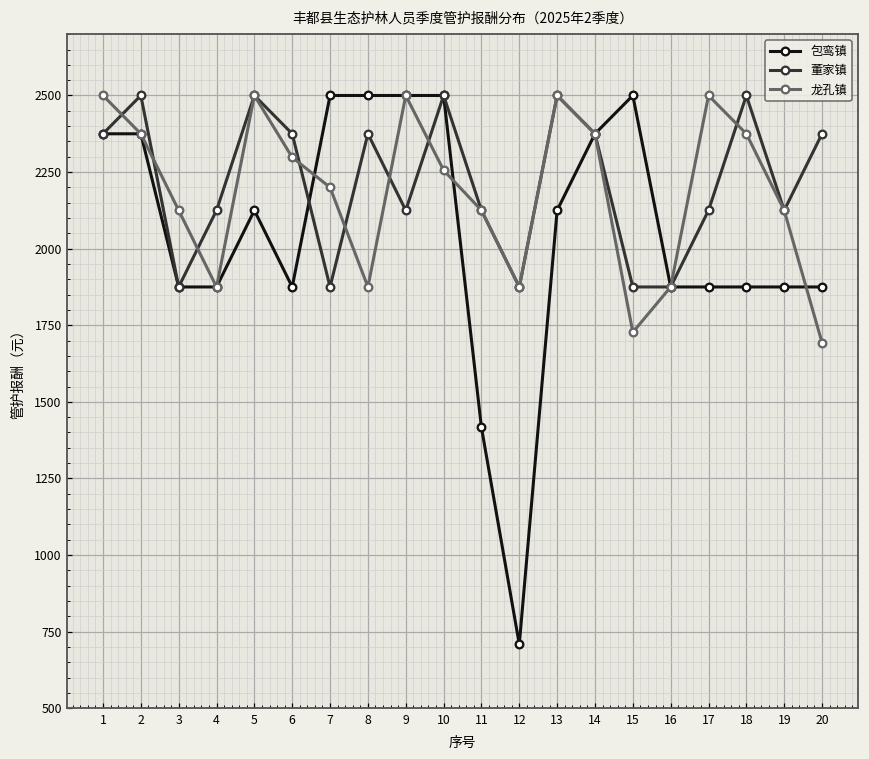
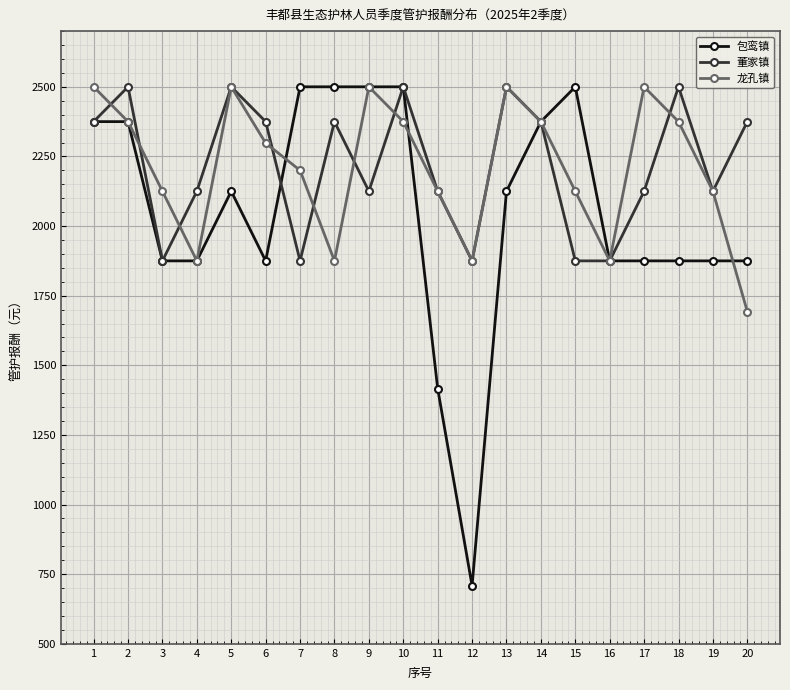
龙孔镇, 10: 2260 -> 2380
龙孔镇, 15: 1730 -> 2130
